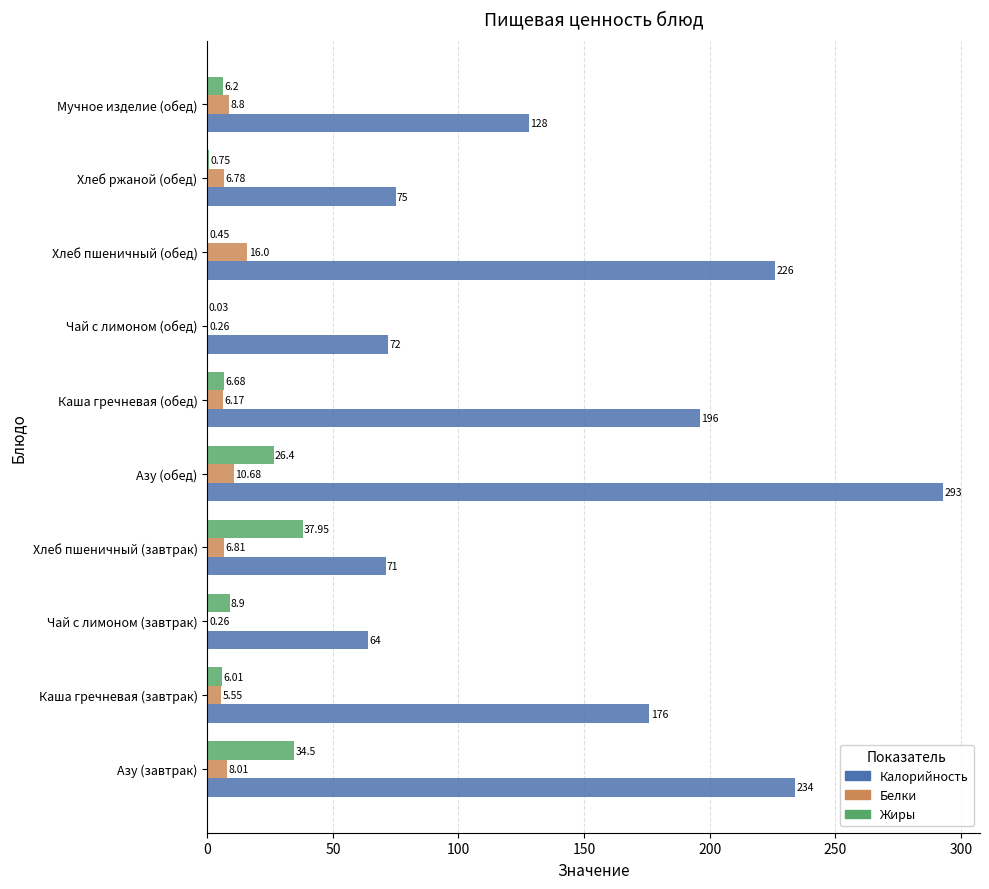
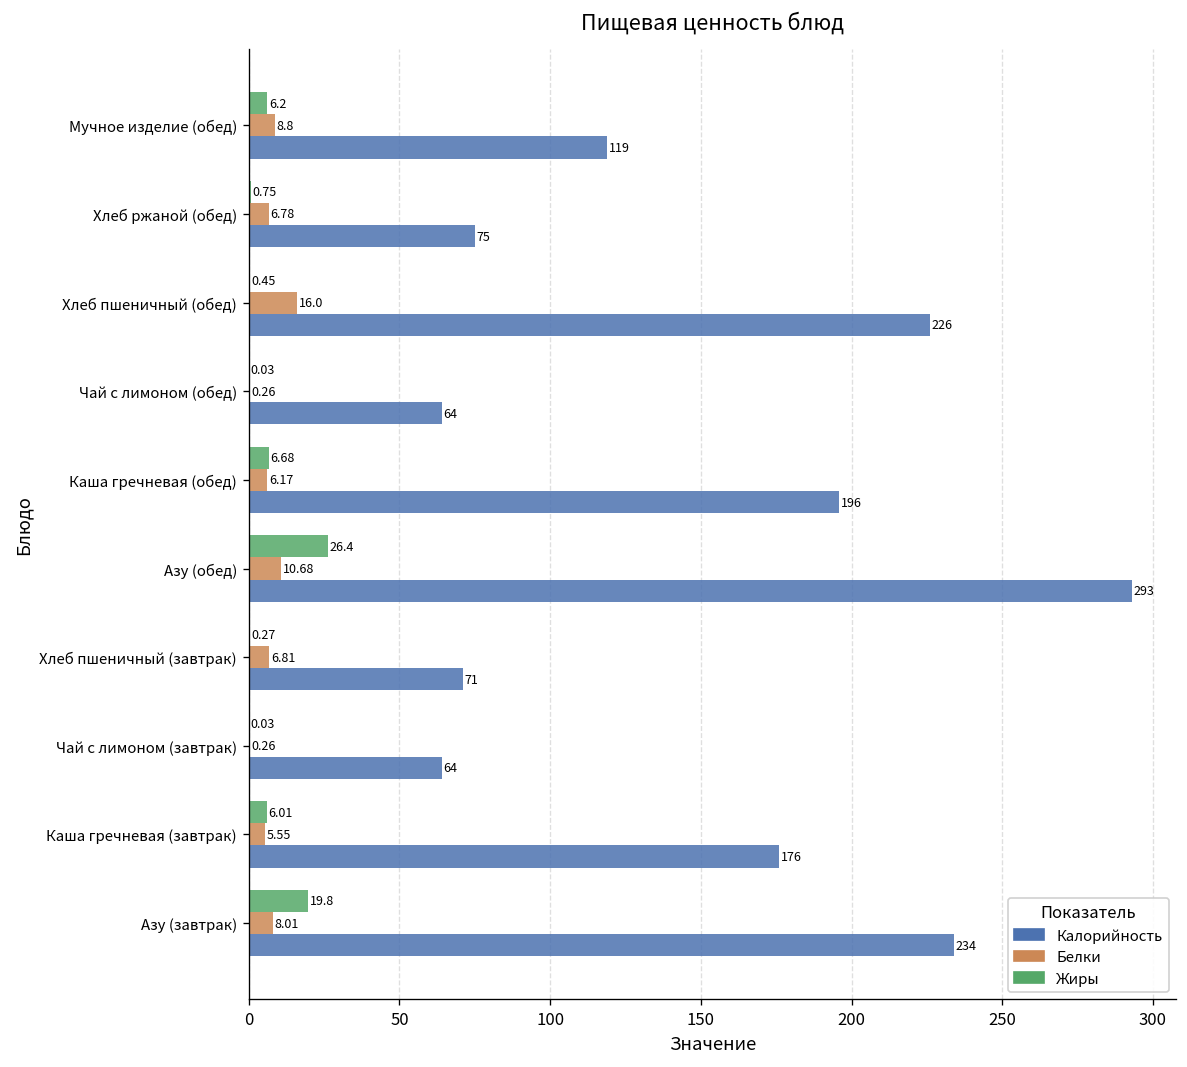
Калорийность, Мучное изделие (обед): 128 -> 119
Калорийность, Чай с лимоном (обед): 72 -> 64
Жиры, Хлеб пшеничный (завтрак): 37.95 -> 0.27
Жиры, Чай с лимоном (завтрак): 8.9 -> 0.03
Жиры, Азу (завтрак): 34.5 -> 19.8
